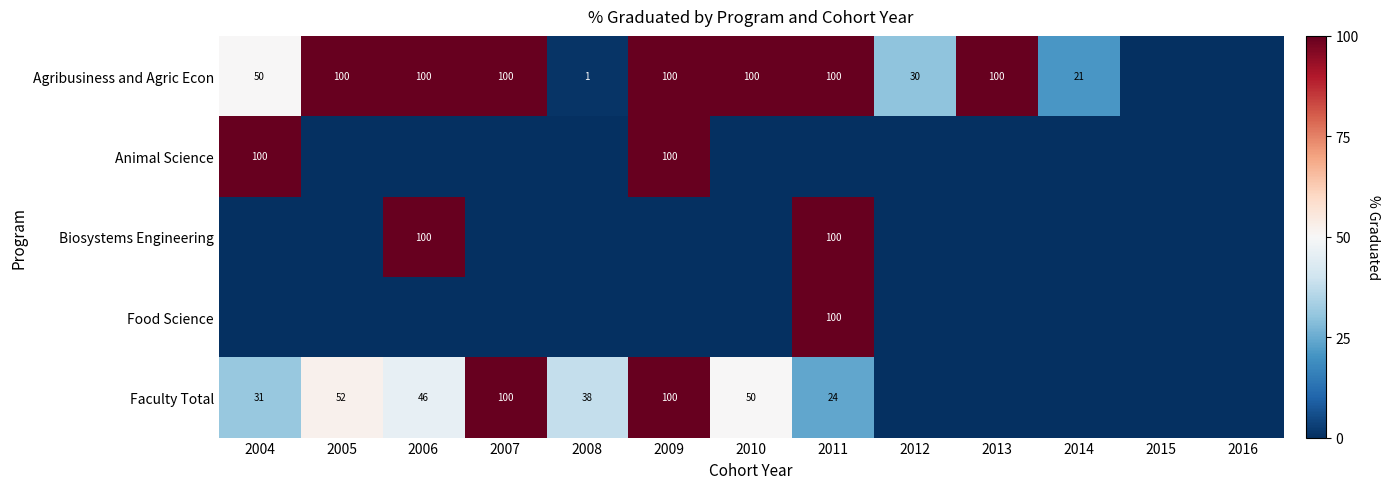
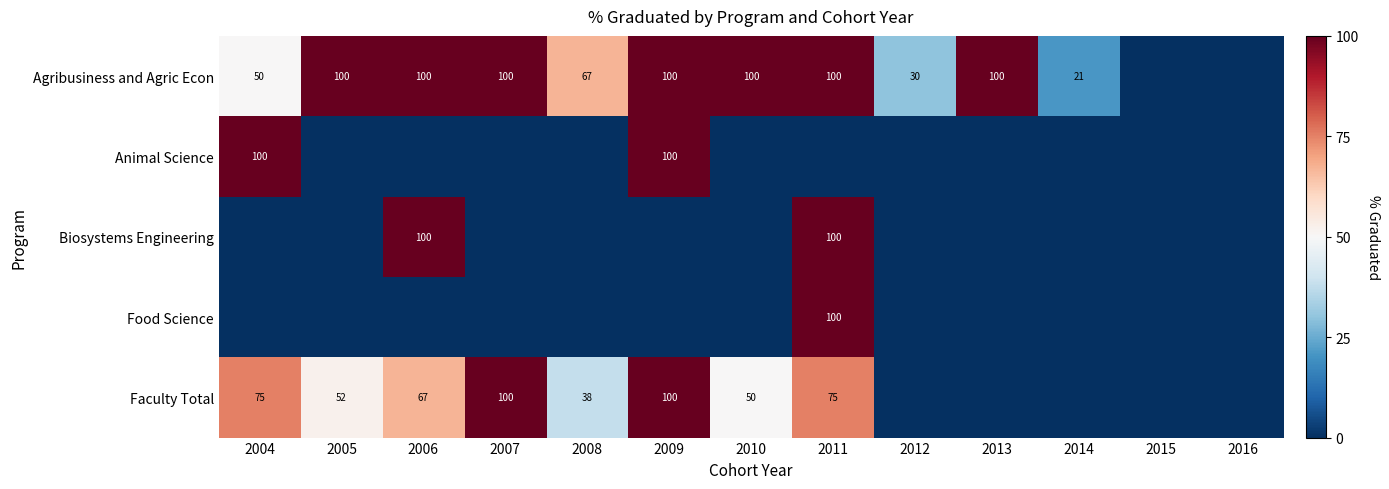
Agribusiness and Agric Econ, 2008: 1 -> 67
Faculty Total, 2004: 31 -> 75
Faculty Total, 2006: 46 -> 67
Faculty Total, 2011: 24 -> 75
